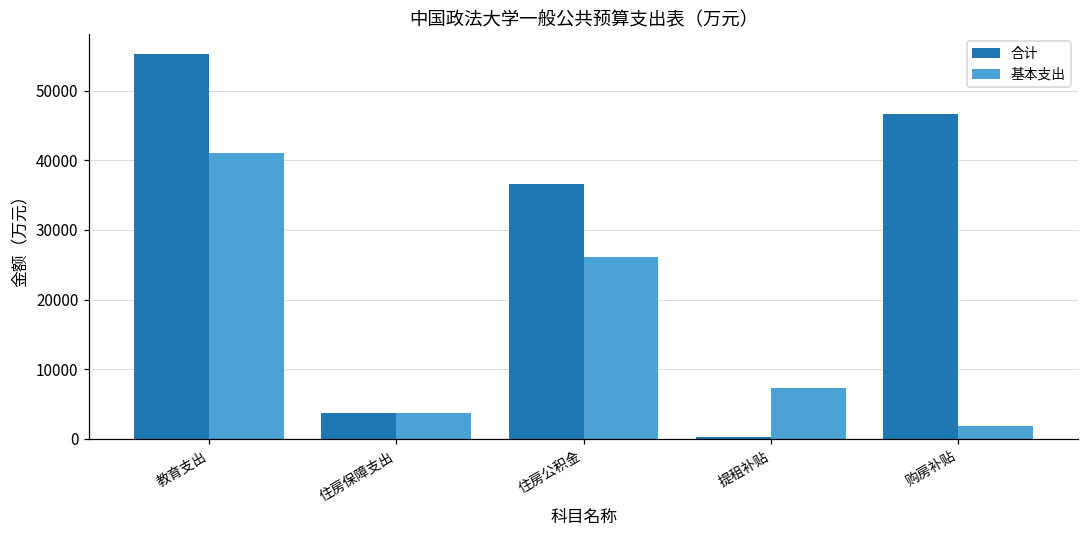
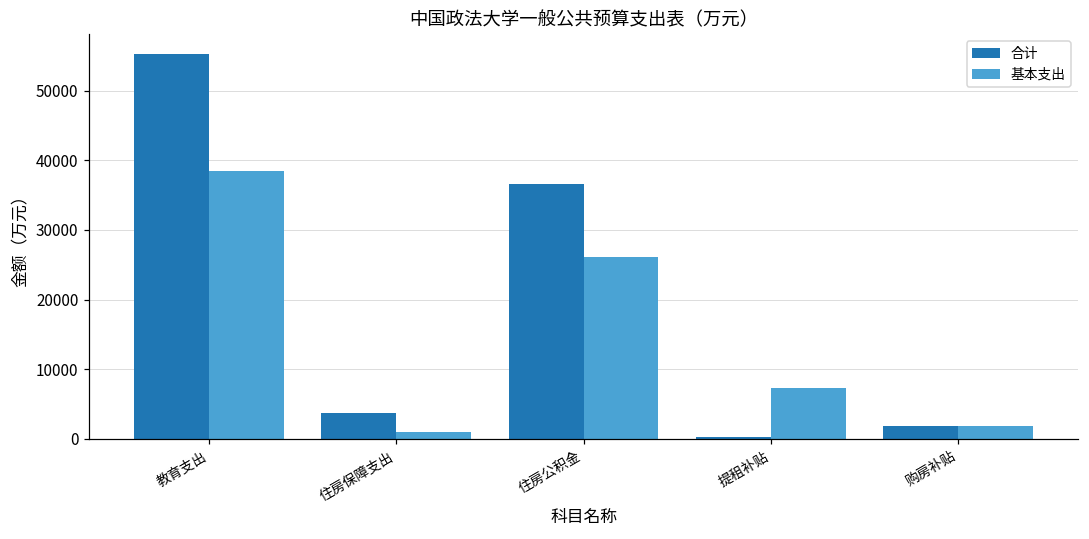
基本支出, 教育支出: 41000 -> 38000
基本支出, 住房保障支出: 4000 -> 1000
合计, 购房补贴: 47000 -> 2000
